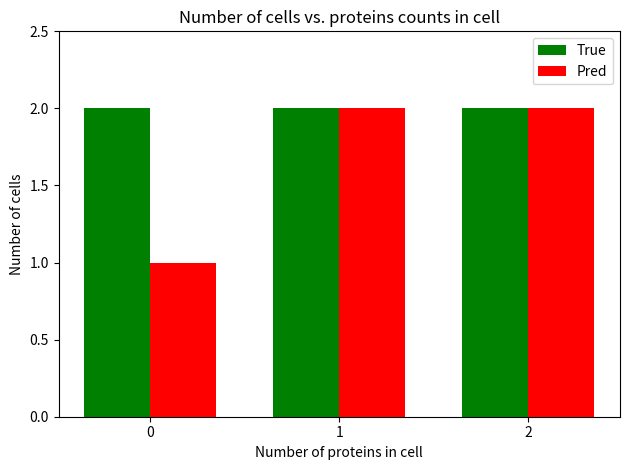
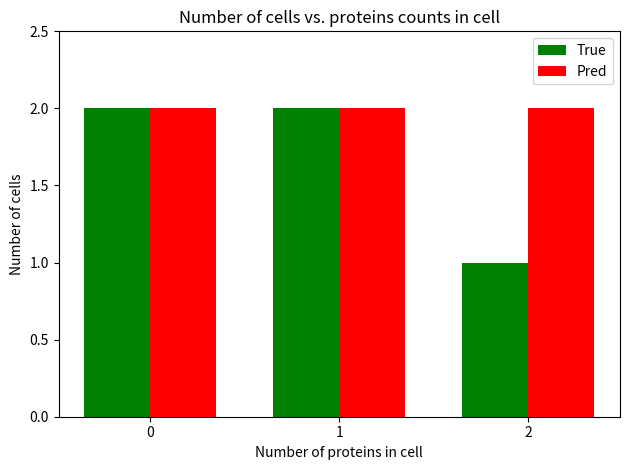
Pred, 0: 1 -> 2
True, 2: 2 -> 1
